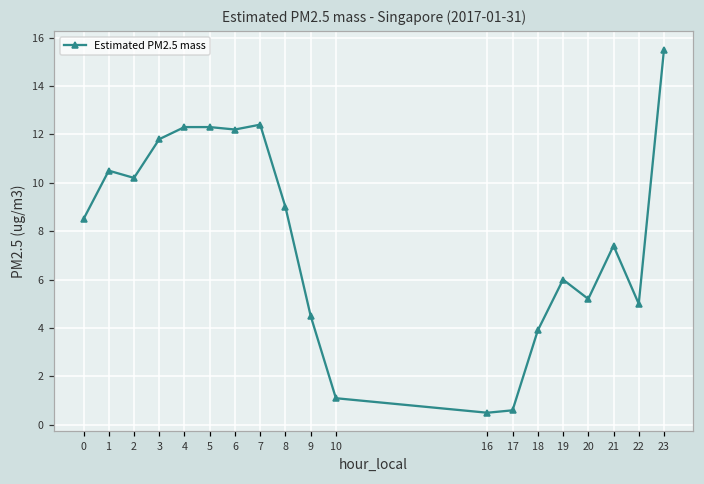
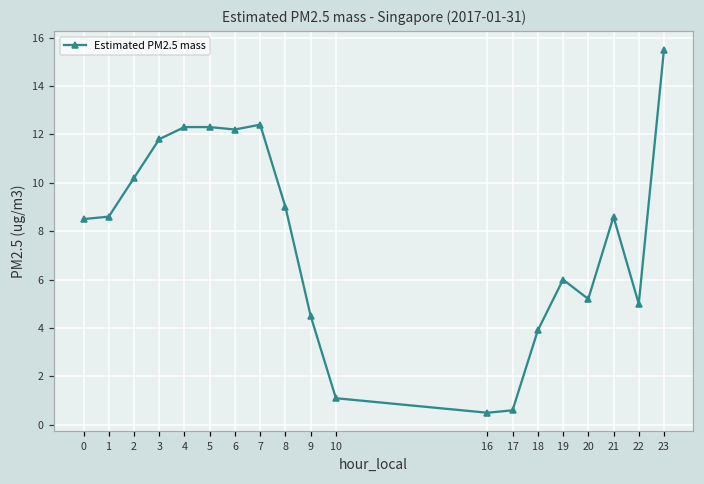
1: 10.5 -> 8.6
21: 7.4 -> 8.6
